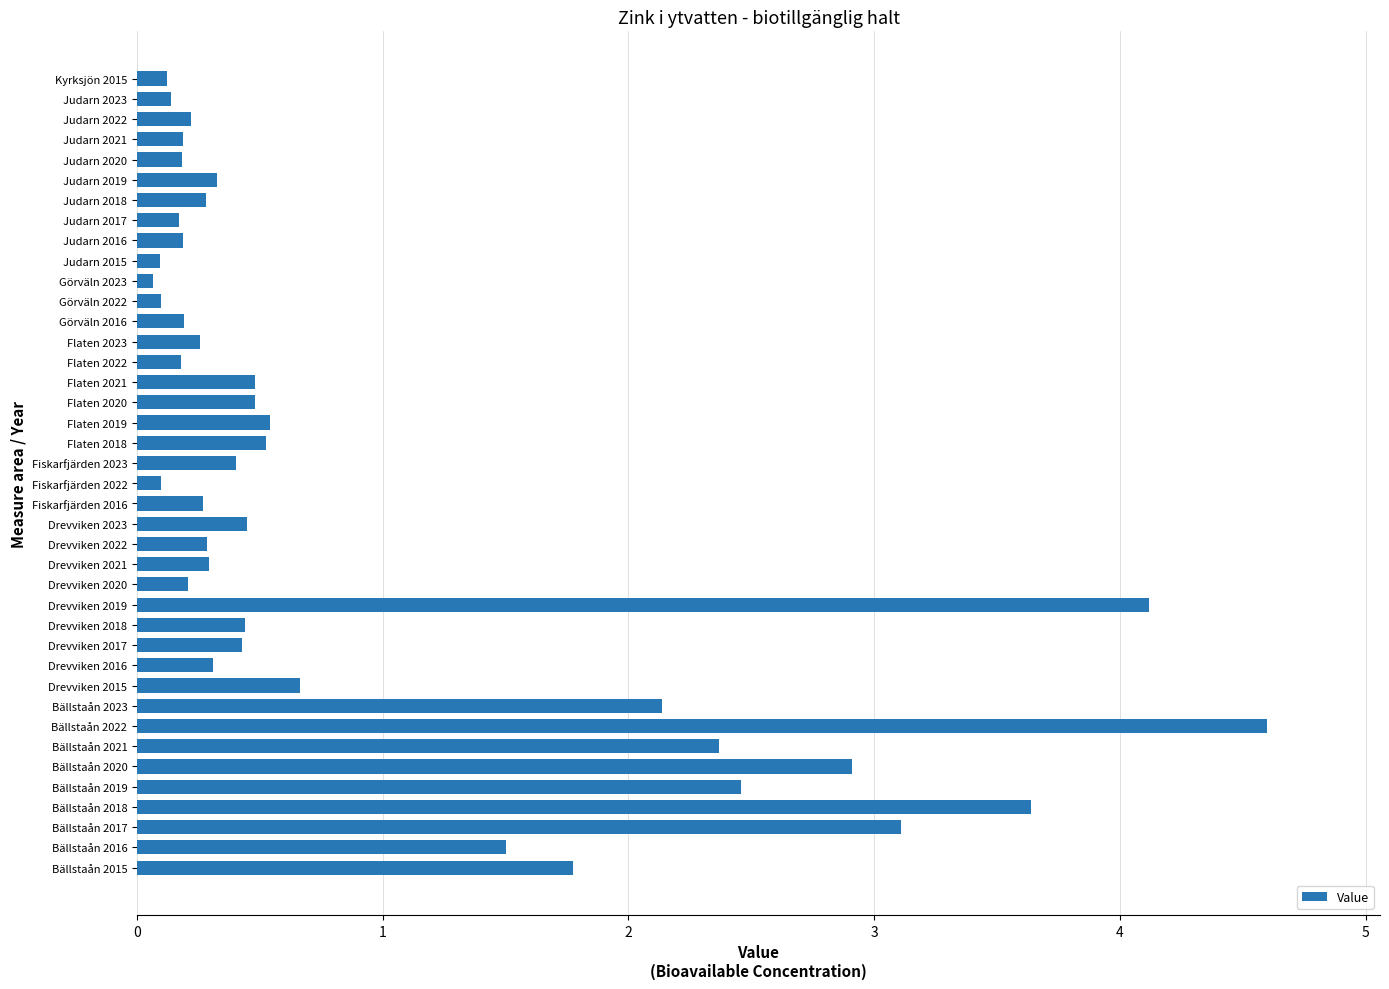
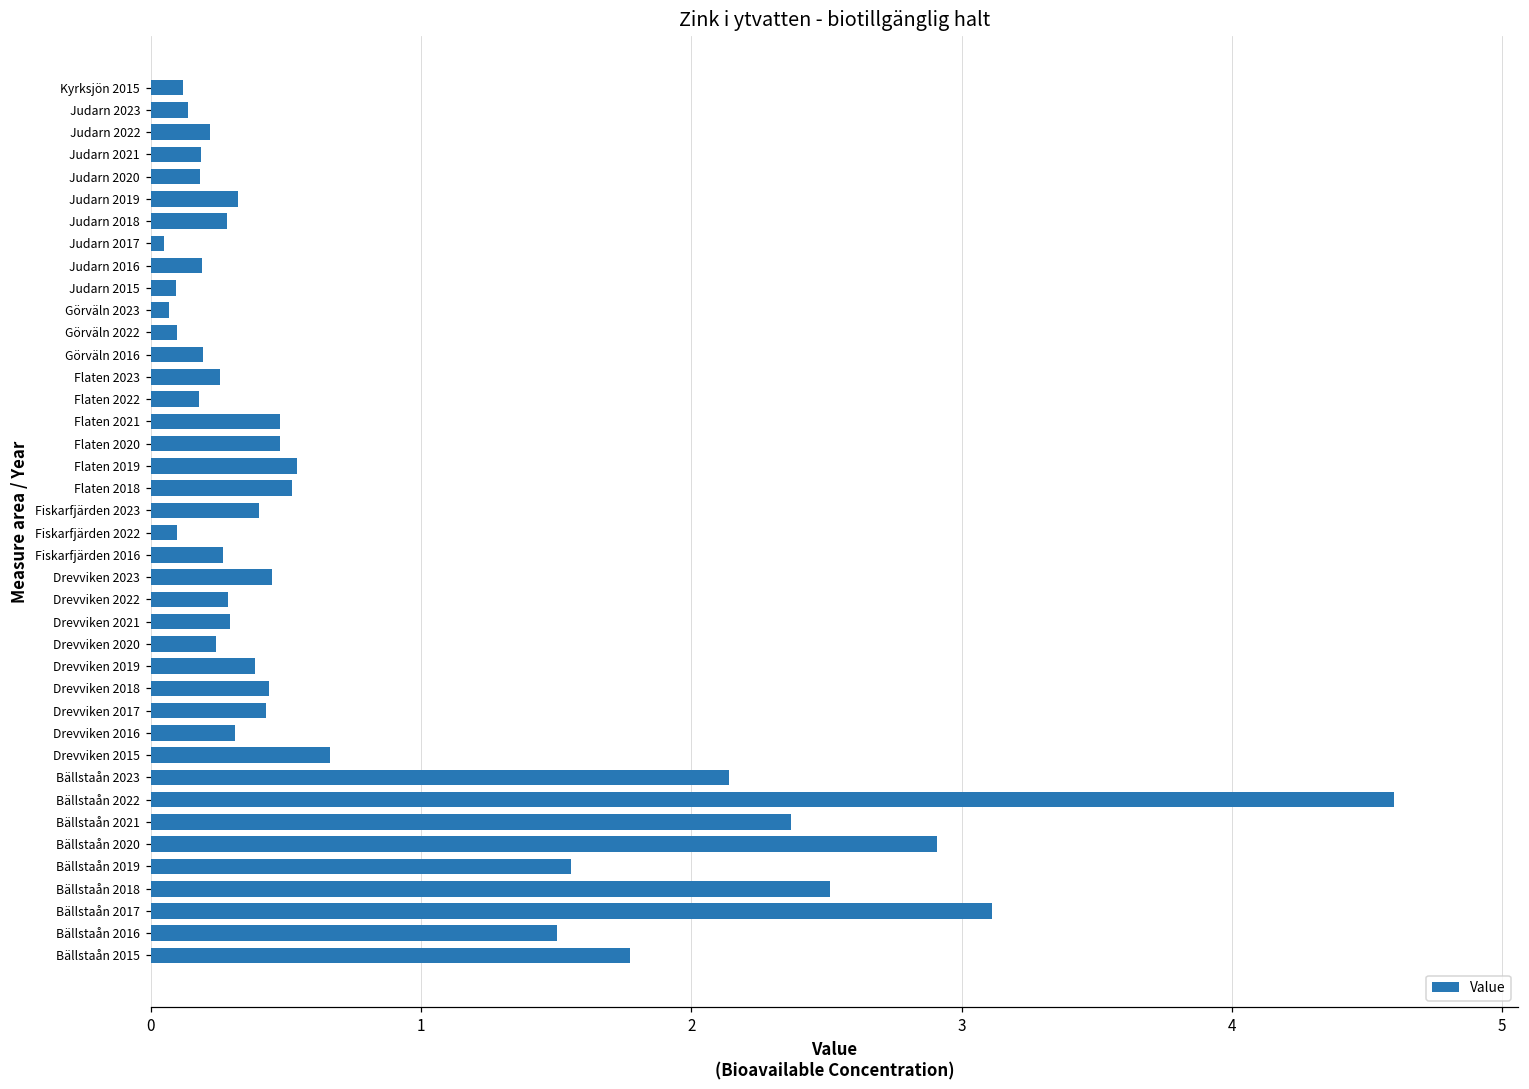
Judarn 2017: 0.17 -> 0.05
Drevviken 2020: 0.21 -> 0.24
Drevviken 2019: 4.12 -> 0.39
Bällstaån 2019: 2.46 -> 1.56
Bällstaån 2018: 3.64 -> 2.51
